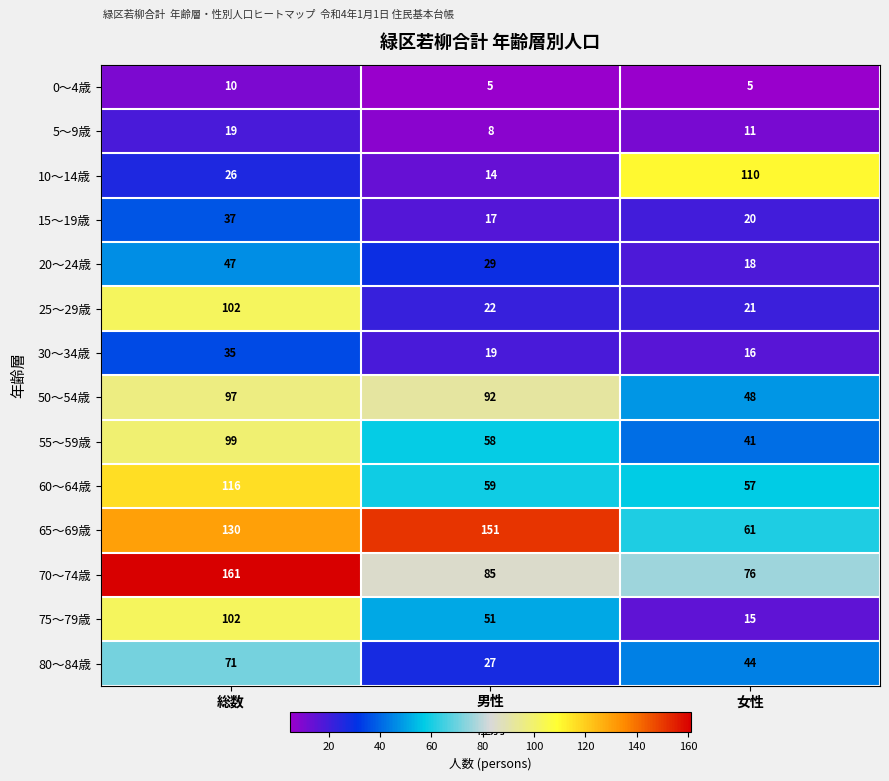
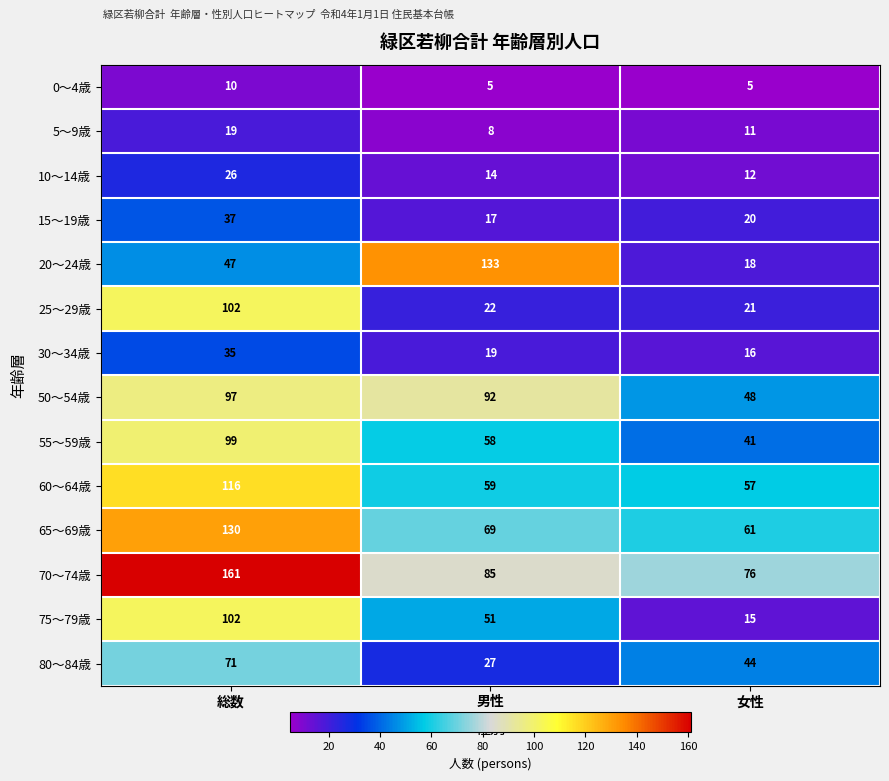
10～14歳, 女性: 110 -> 12
20～24歳, 男性: 29 -> 133
65～69歳, 男性: 151 -> 69
